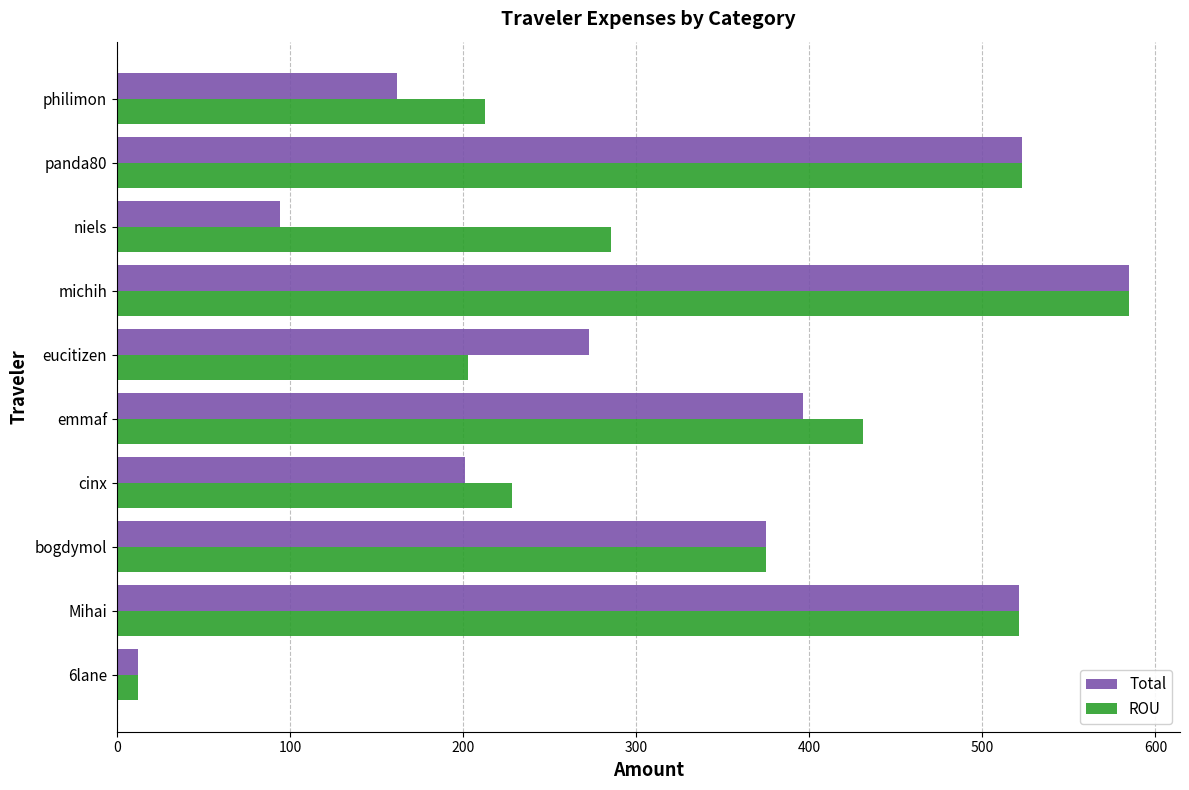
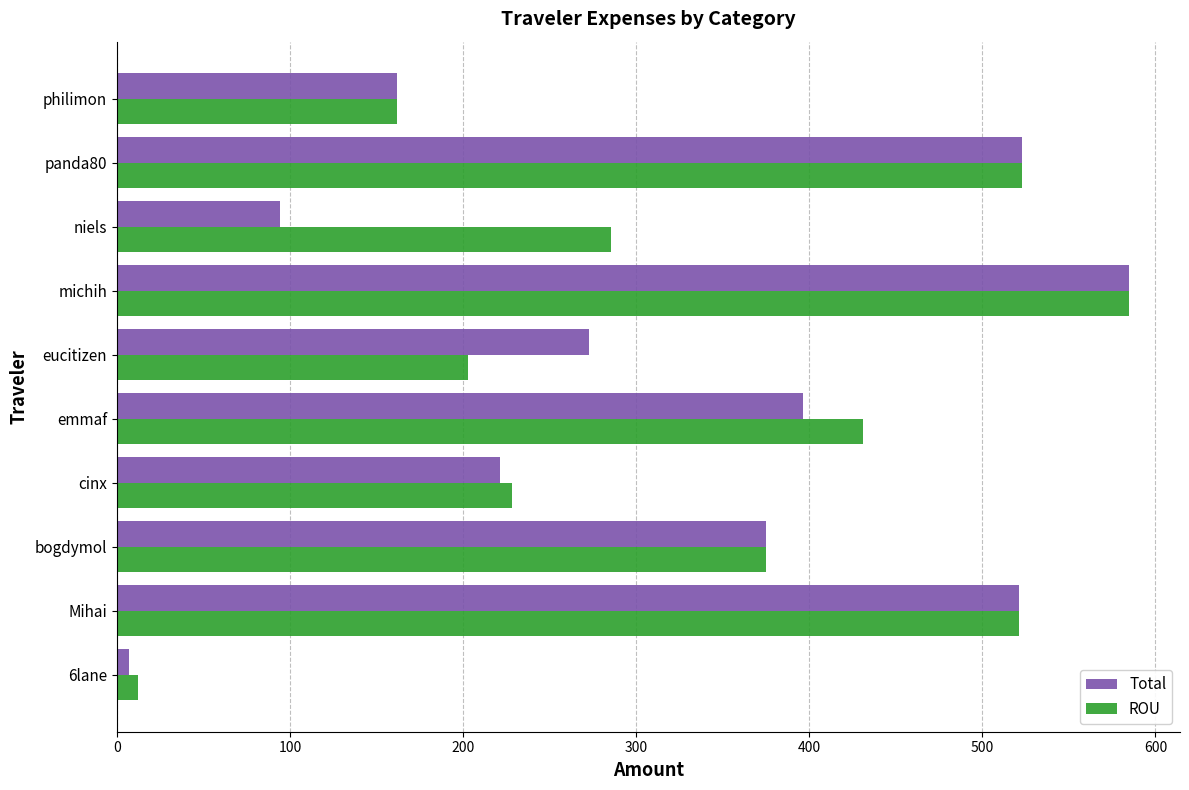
ROU, philimon: 213 -> 162
Total, cinx: 201 -> 221
Total, 6lane: 12 -> 7
